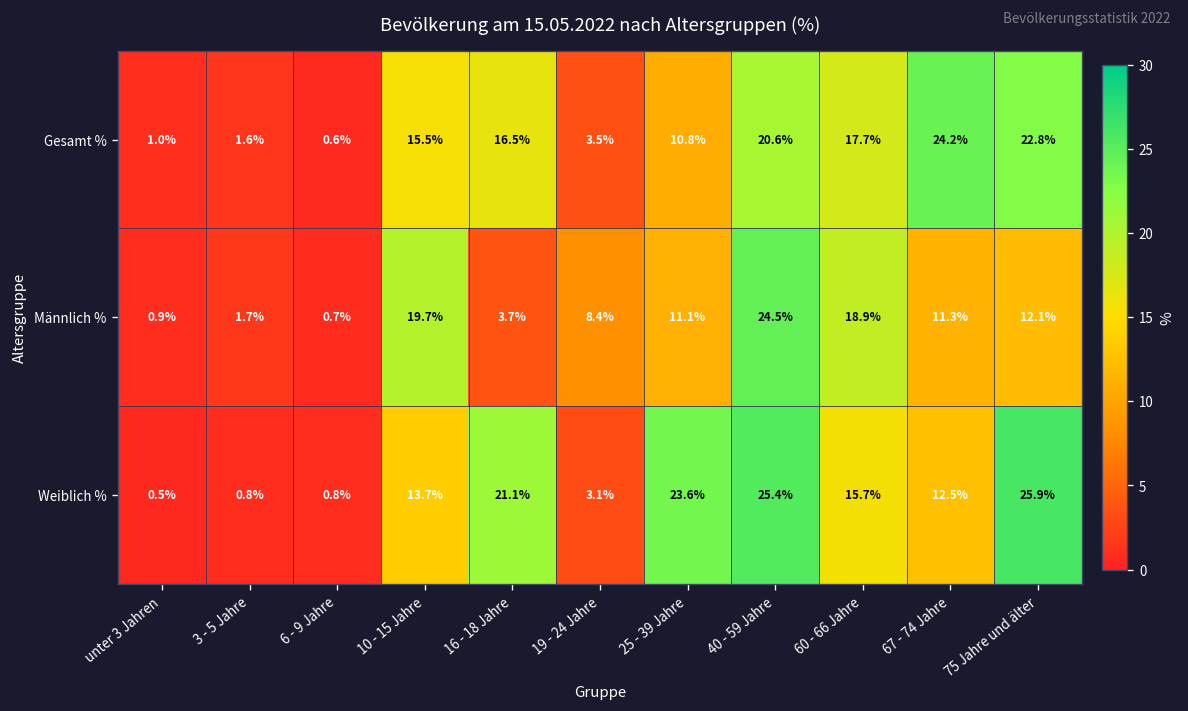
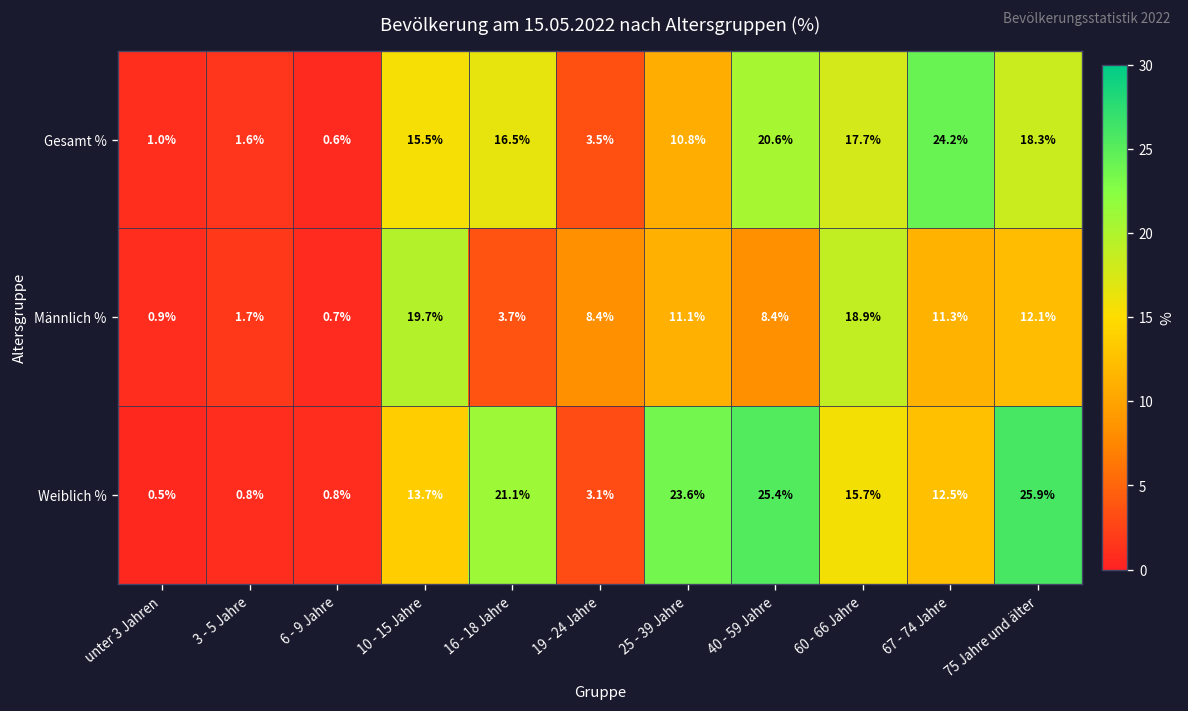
Gesamt %, 75 Jahre und älter: 22.8% -> 18.3%
Männlich %, 40 - 59 Jahre: 24.5% -> 8.4%
